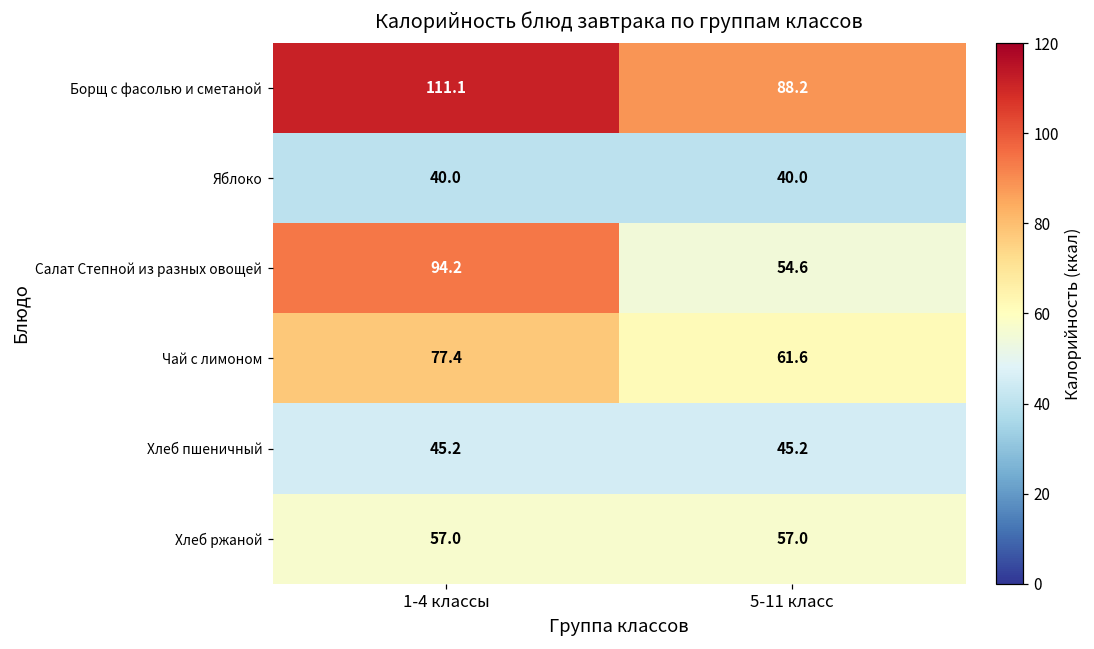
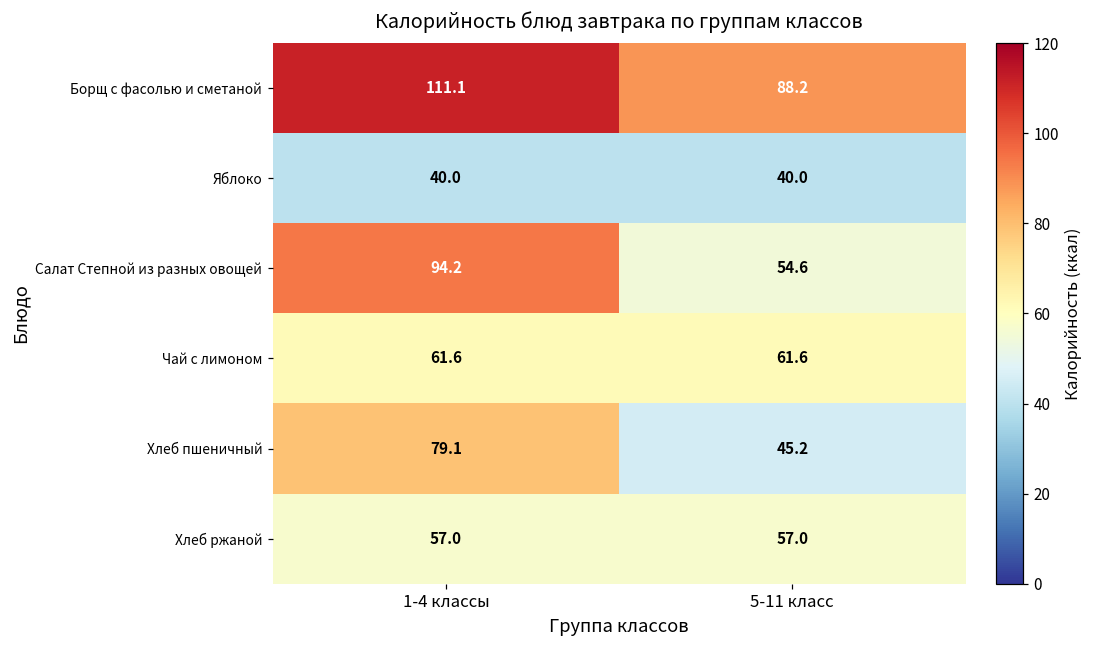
Чай с лимоном, 1-4 классы: 77.4 -> 61.6
Хлеб пшеничный, 1-4 классы: 45.2 -> 79.1
